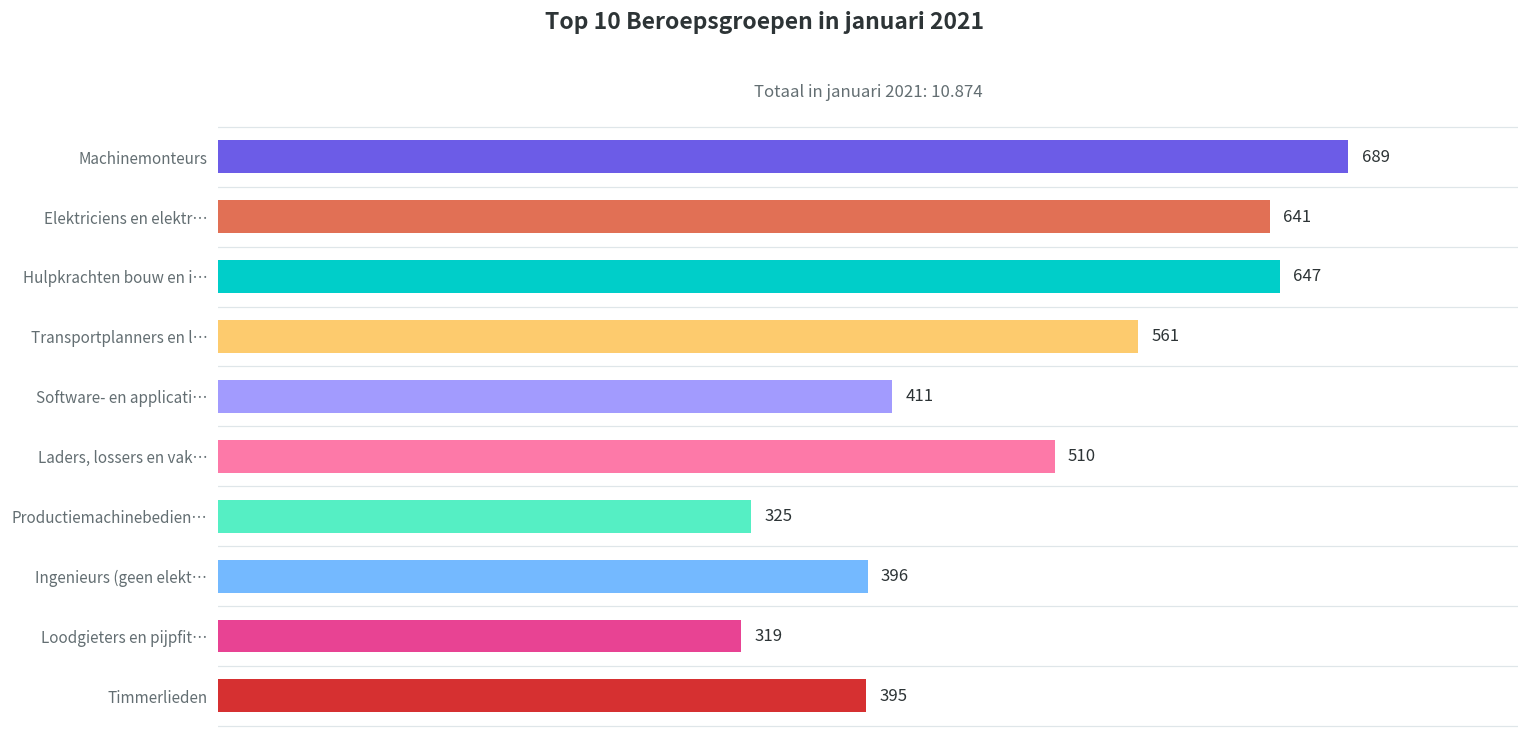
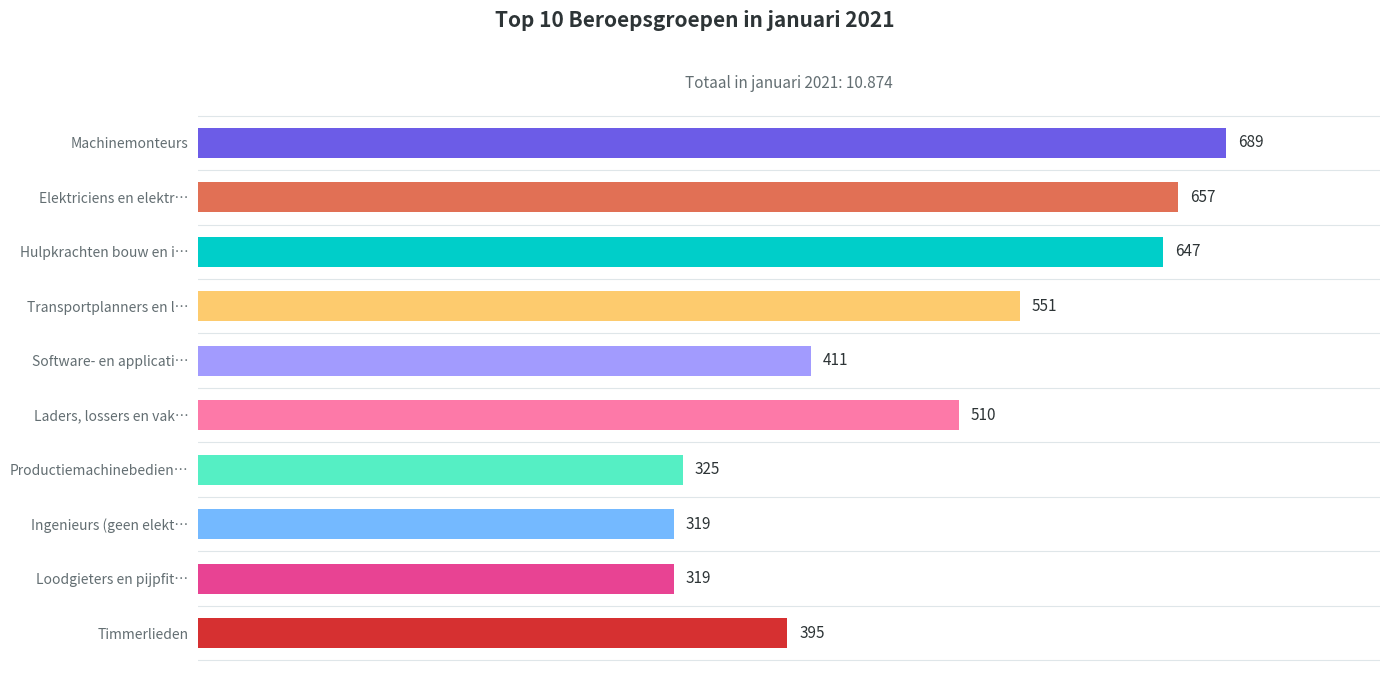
Elektriciens en elektr…: 641 -> 657
Transportplanners en l…: 561 -> 551
Ingenieurs (geen elekt…: 396 -> 319
